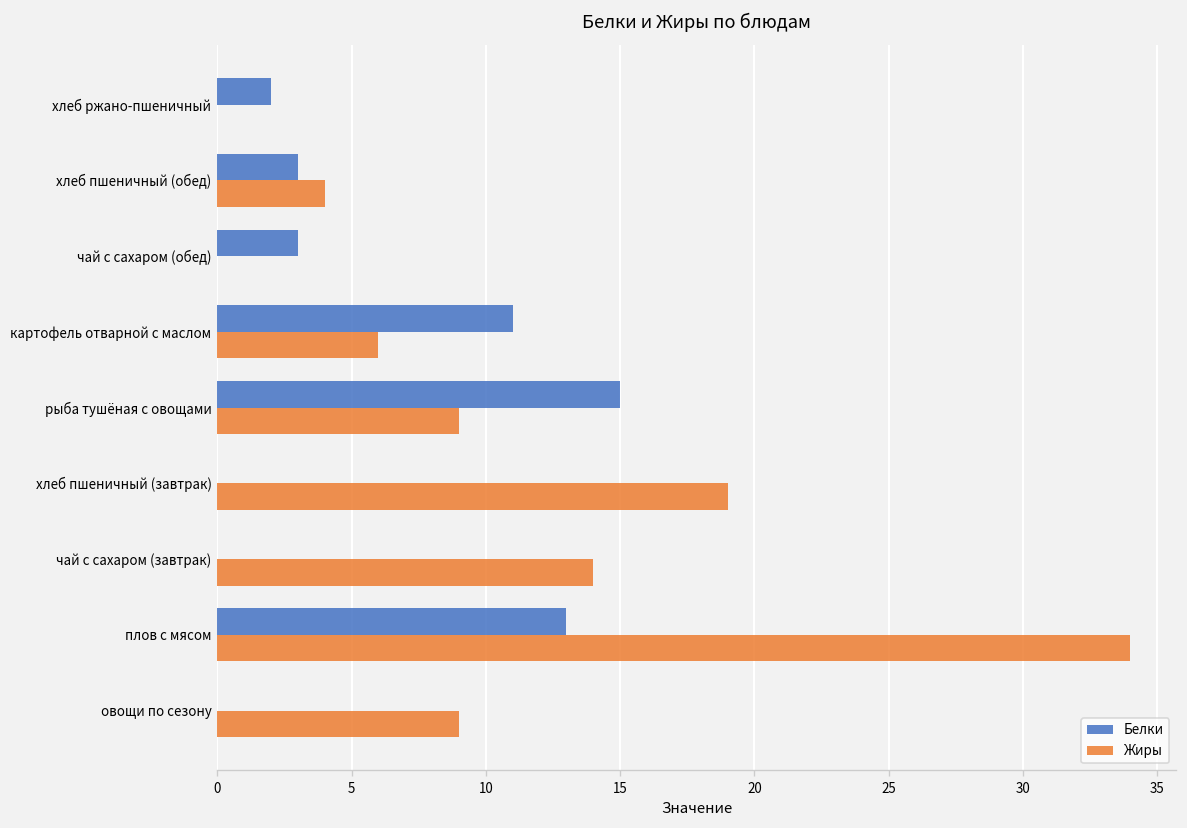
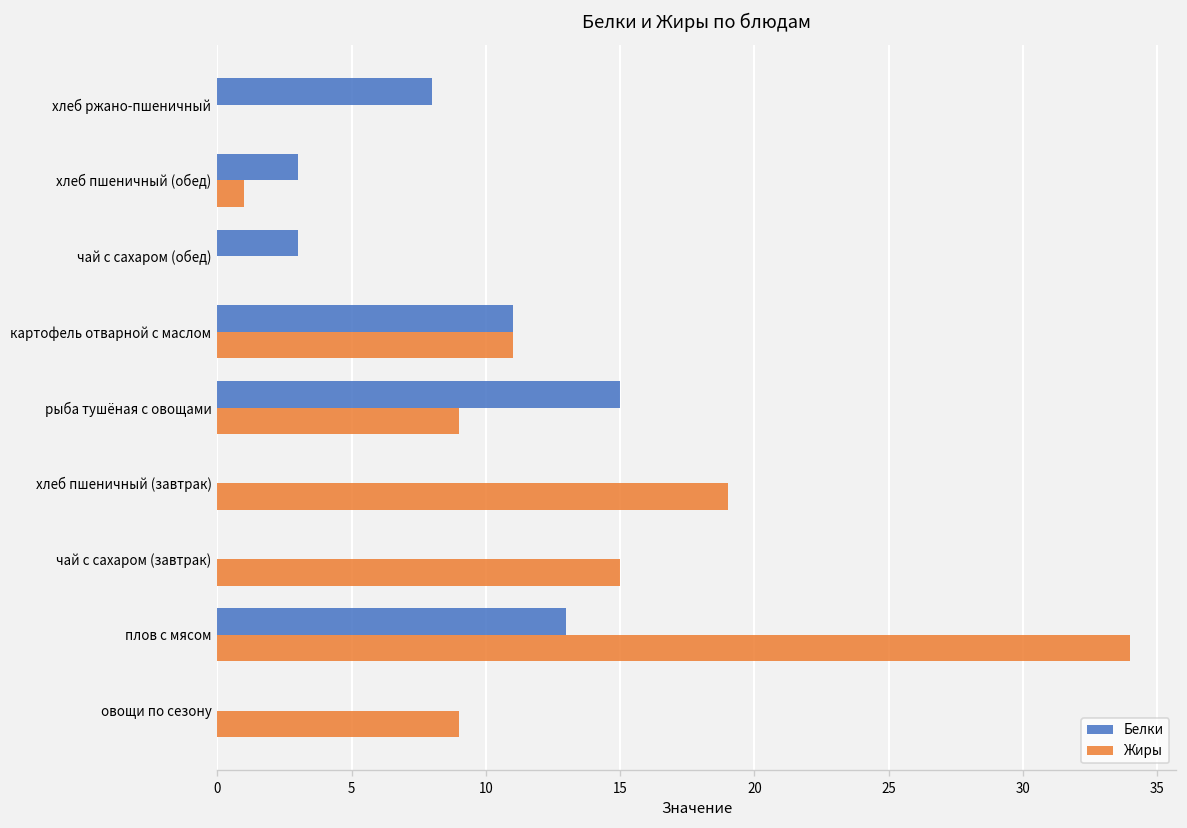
Белки, хлеб ржано-пшеничный: 2 -> 8
Жиры, хлеб пшеничный (обед): 4 -> 1
Жиры, картофель отварной с маслом: 6 -> 11
Жиры, чай с сахаром (завтрак): 14 -> 15
